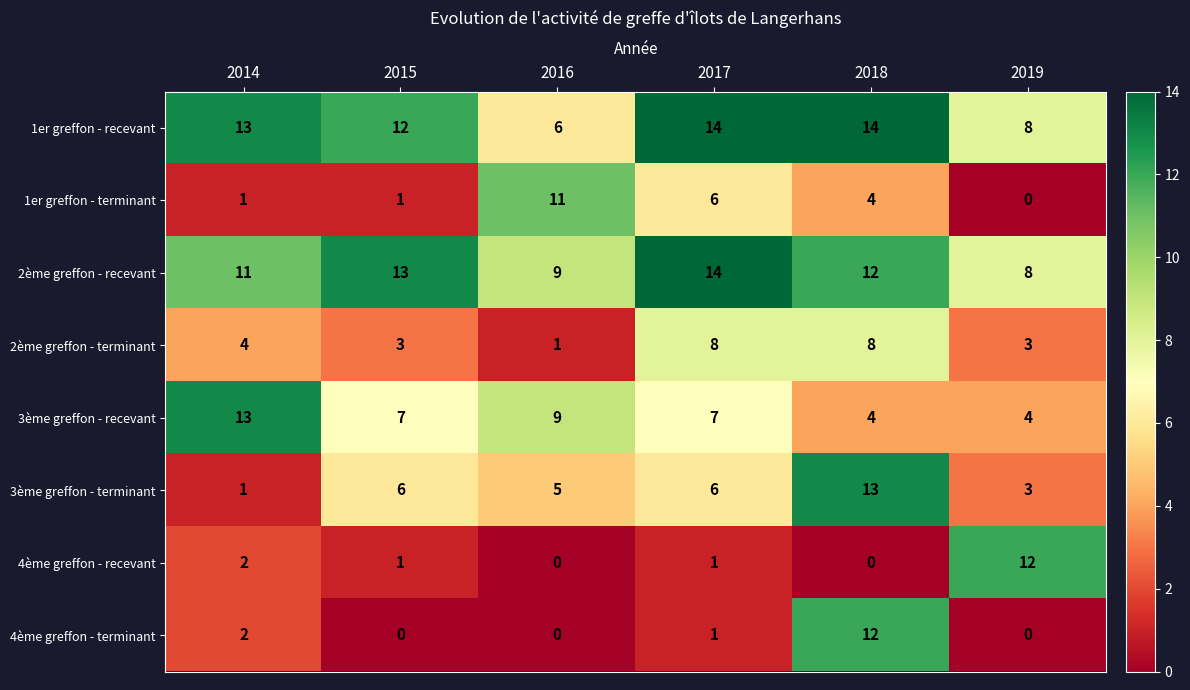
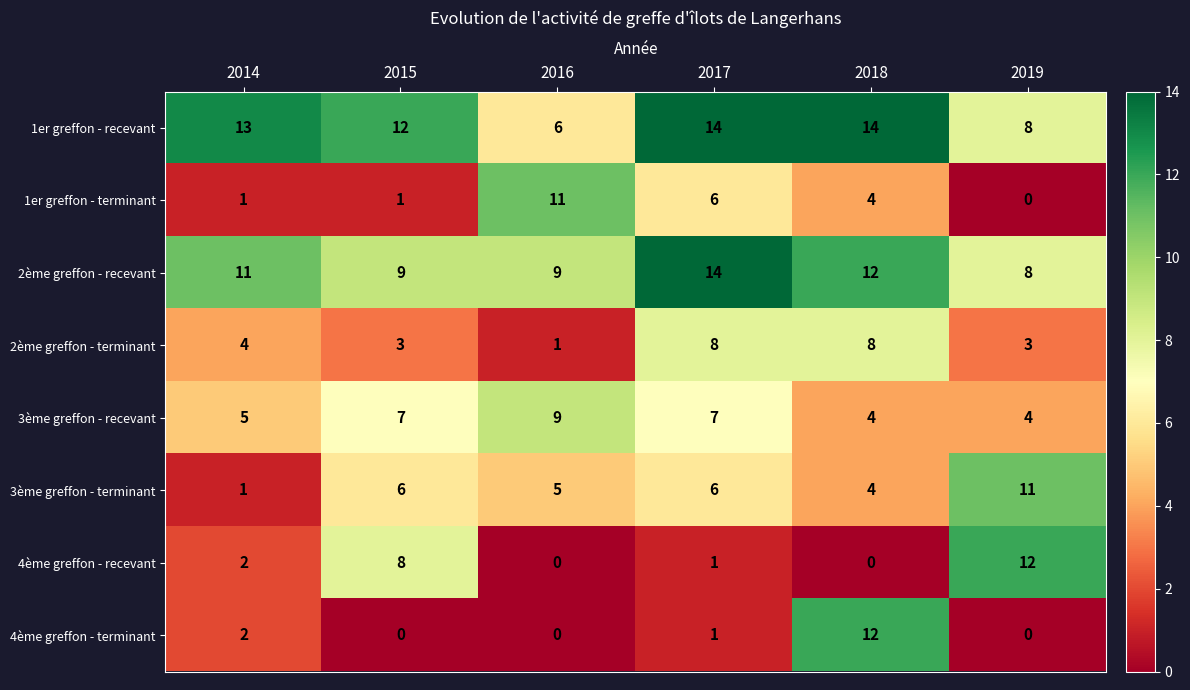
2ème greffon - recevant, 2015: 13 -> 9
3ème greffon - recevant, 2014: 13 -> 5
3ème greffon - terminant, 2018: 13 -> 4
3ème greffon - terminant, 2019: 3 -> 11
4ème greffon - recevant, 2015: 1 -> 8
